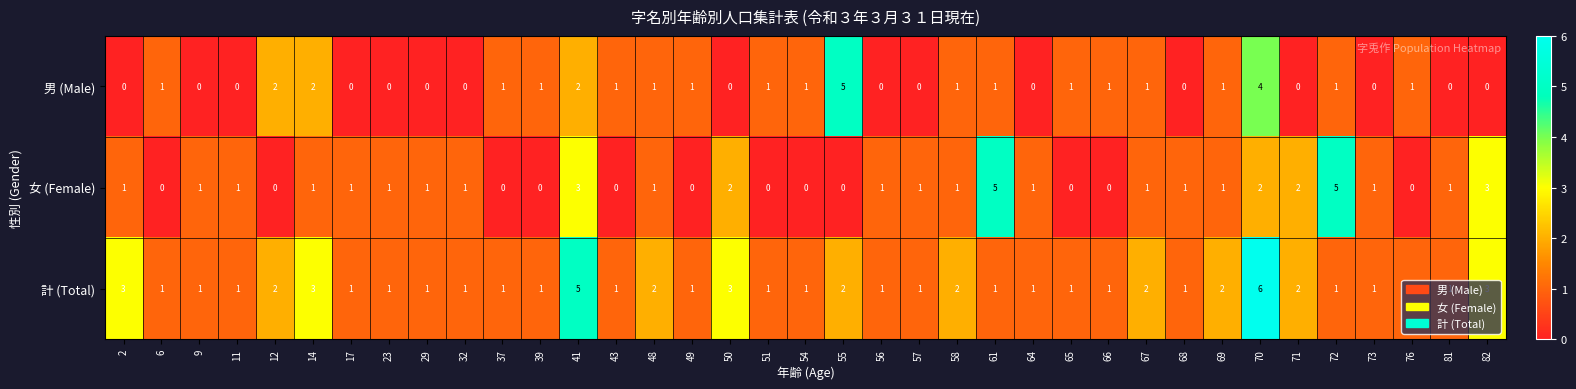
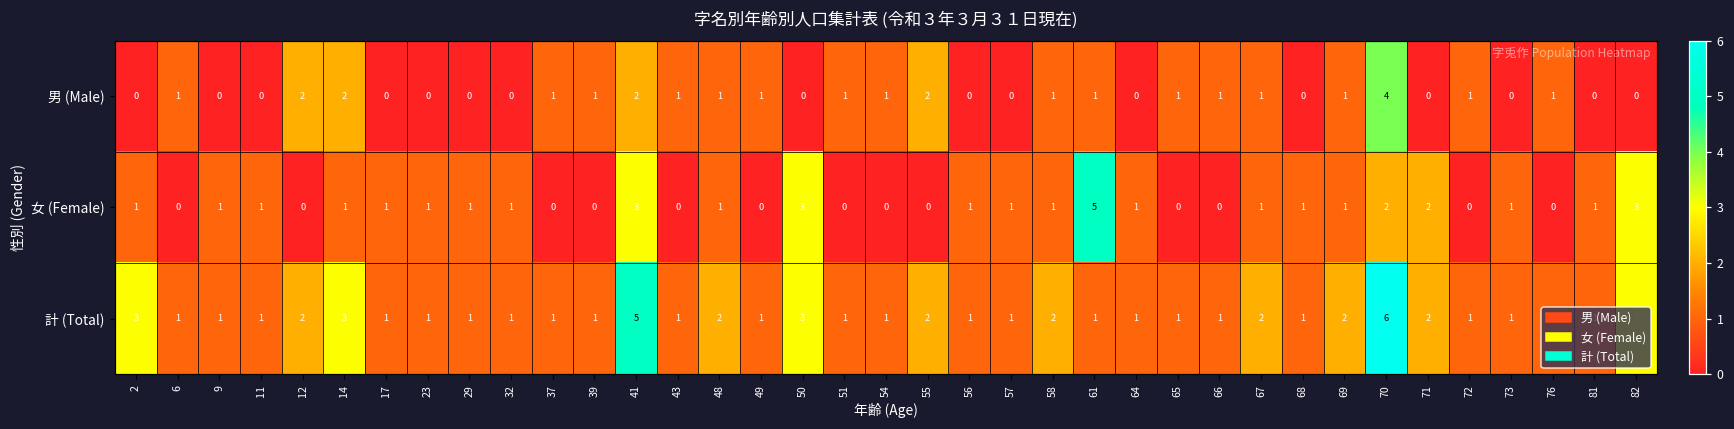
男 (Male), 55: 5 -> 2
女 (Female), 50: 2 -> 3
女 (Female), 72: 5 -> 0
